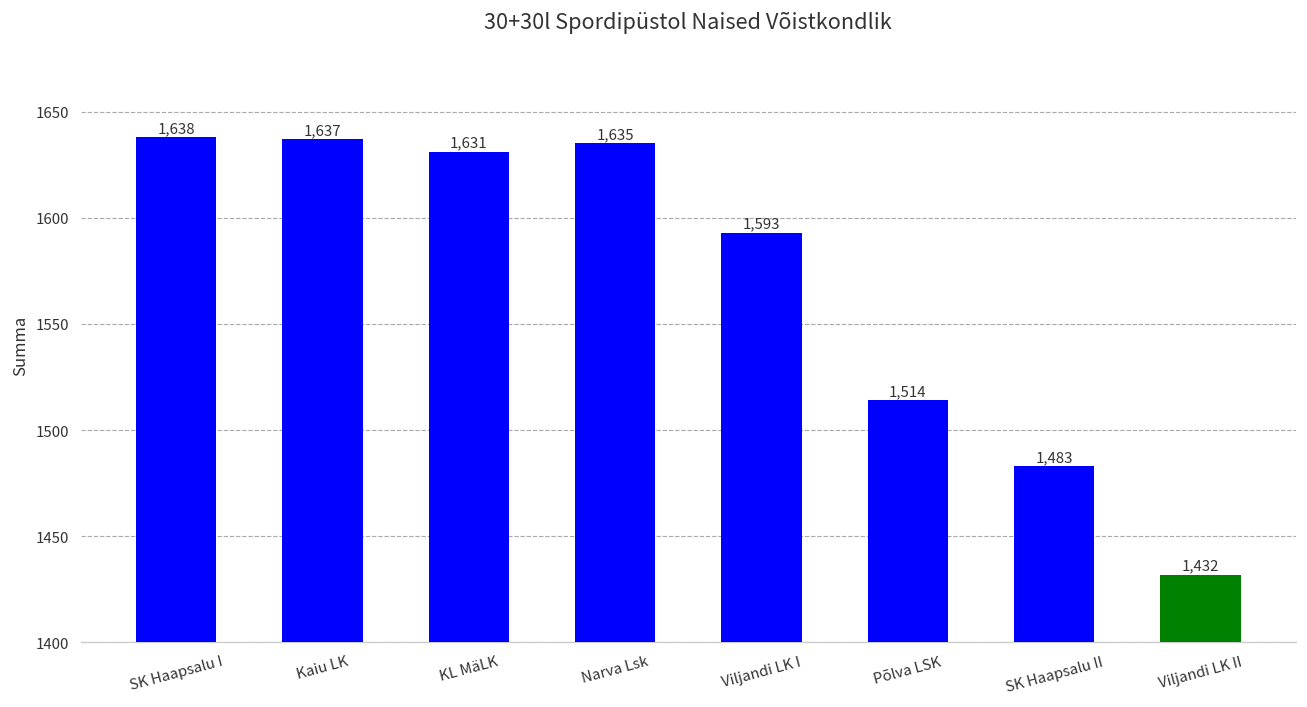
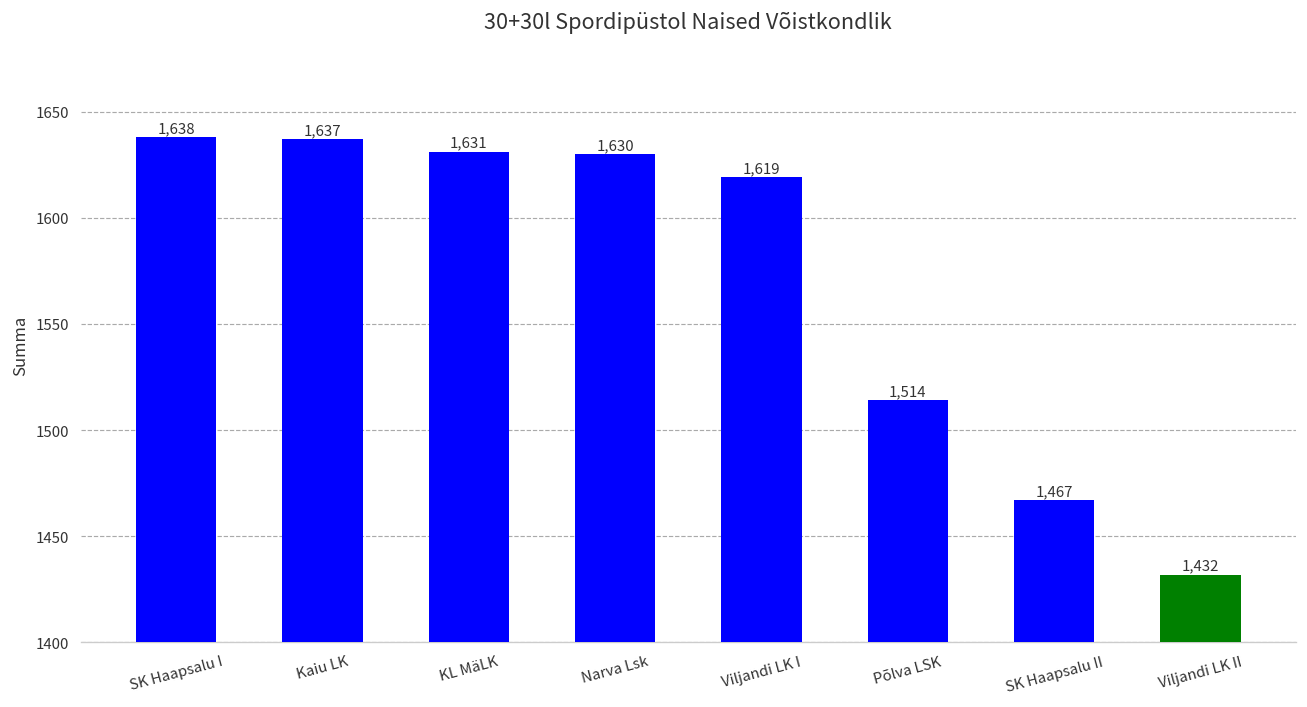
Narva Lsk: 1,635 -> 1,630
Viljandi LK I: 1,593 -> 1,619
SK Haapsalu II: 1,483 -> 1,467
